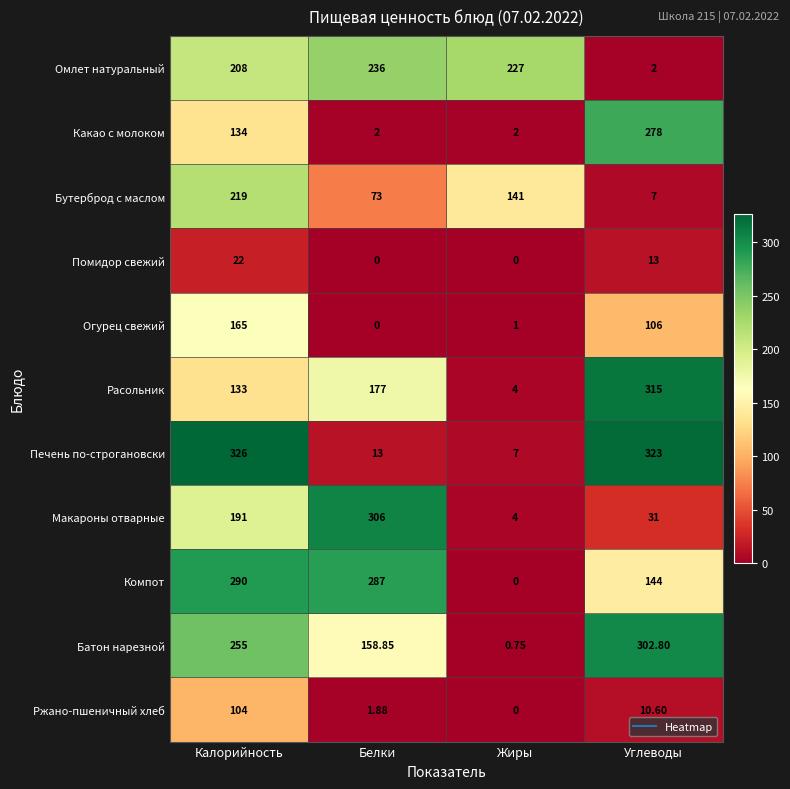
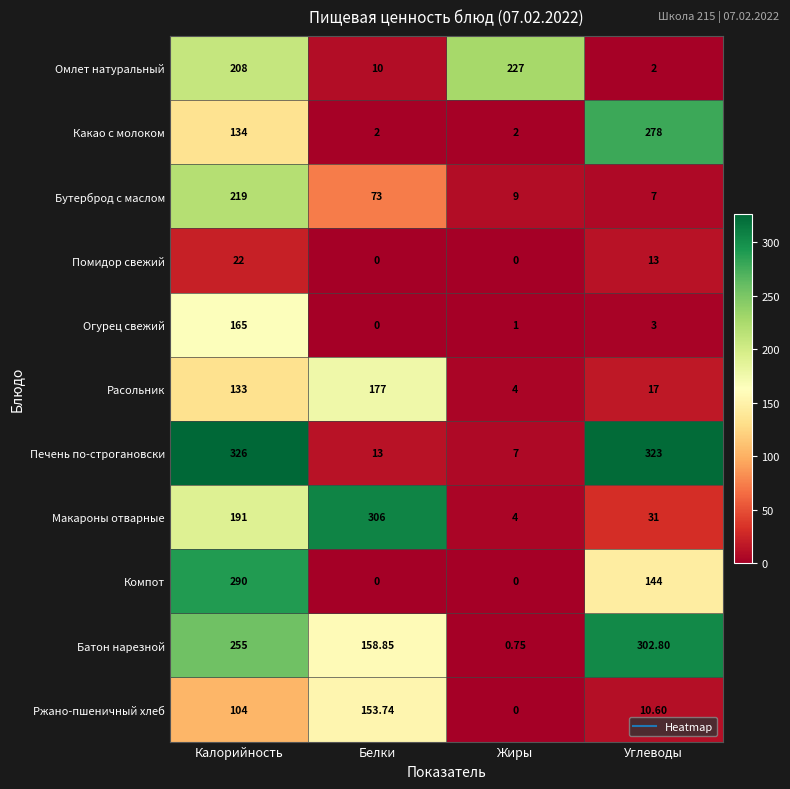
Омлет натуральный, Белки: 236 -> 10
Бутерброд с маслом, Жиры: 141 -> 9
Огурец свежий, Углеводы: 106 -> 3
Расольник, Углеводы: 315 -> 17
Компот, Белки: 287 -> 0
Ржано-пшеничный хлеб, Белки: 1.88 -> 153.74
